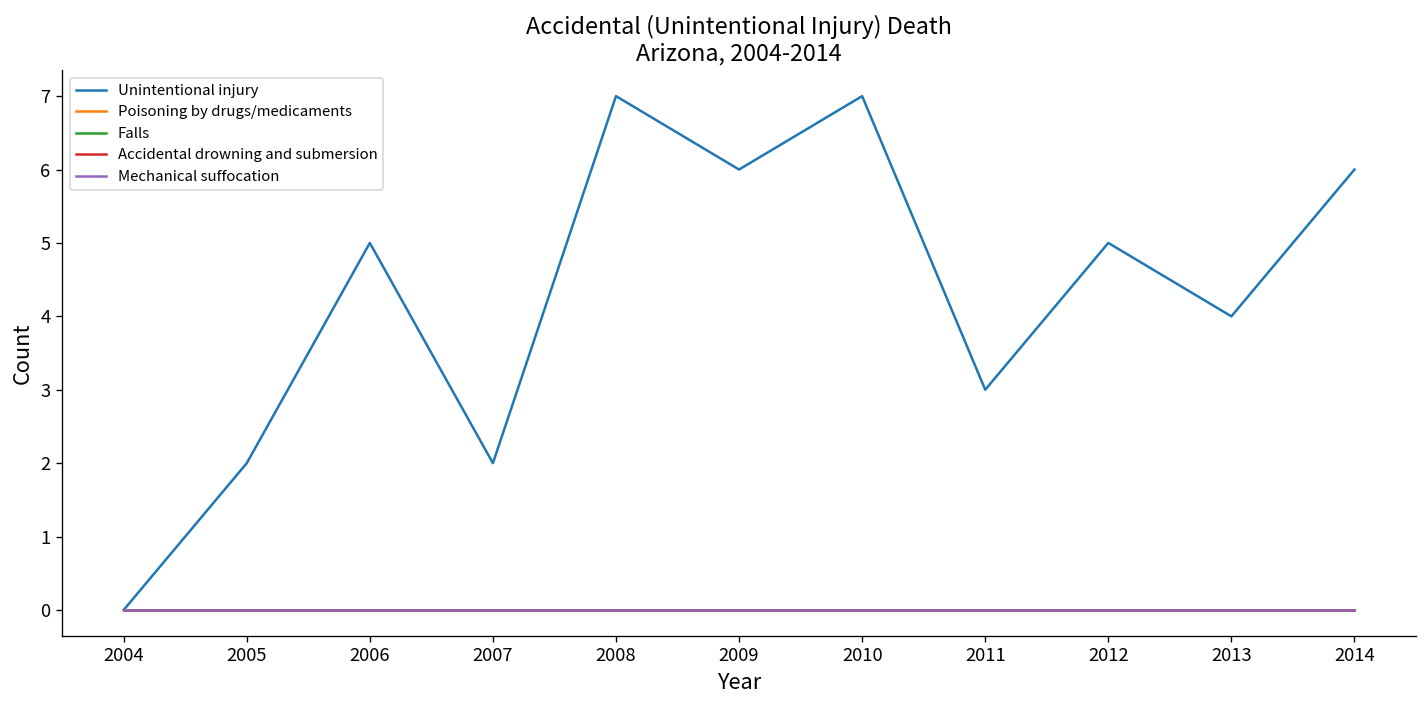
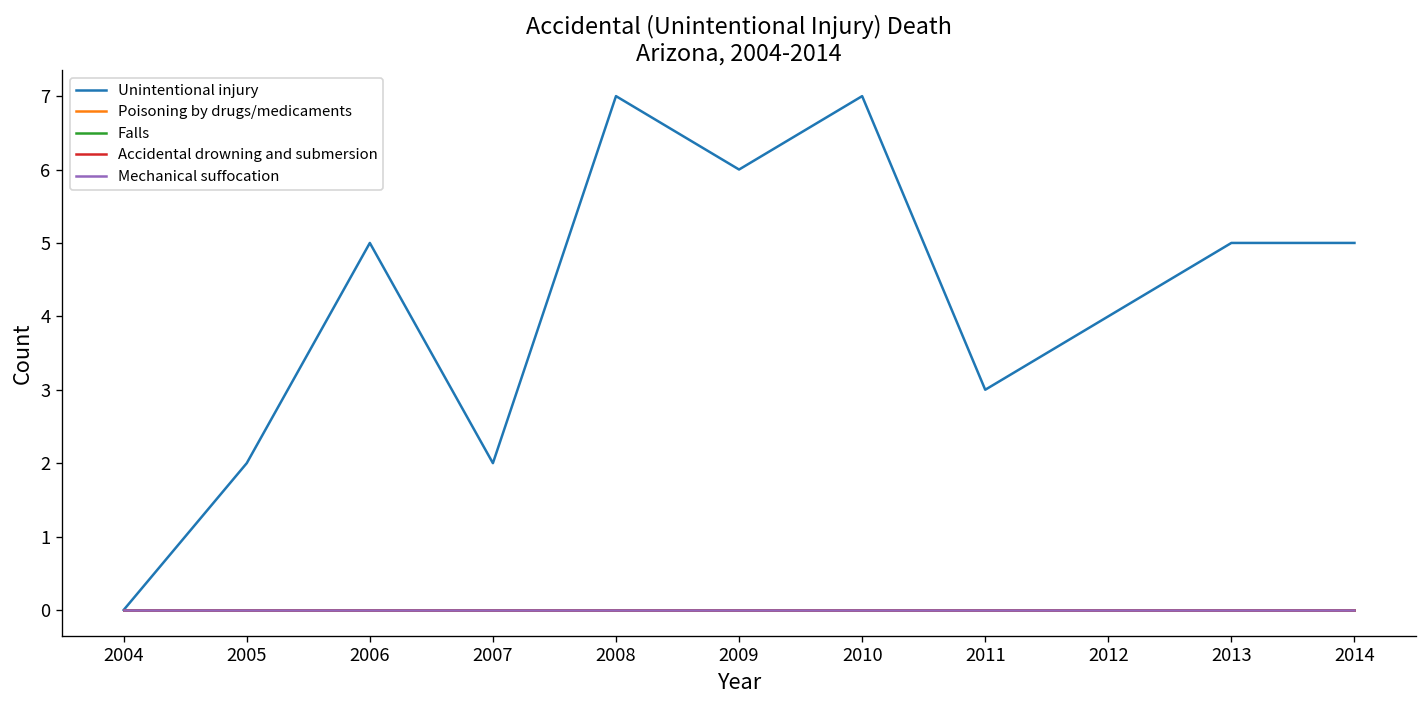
Unintentional injury, 2012: 5 -> 4
Unintentional injury, 2013: 4 -> 5
Unintentional injury, 2014: 6 -> 5
